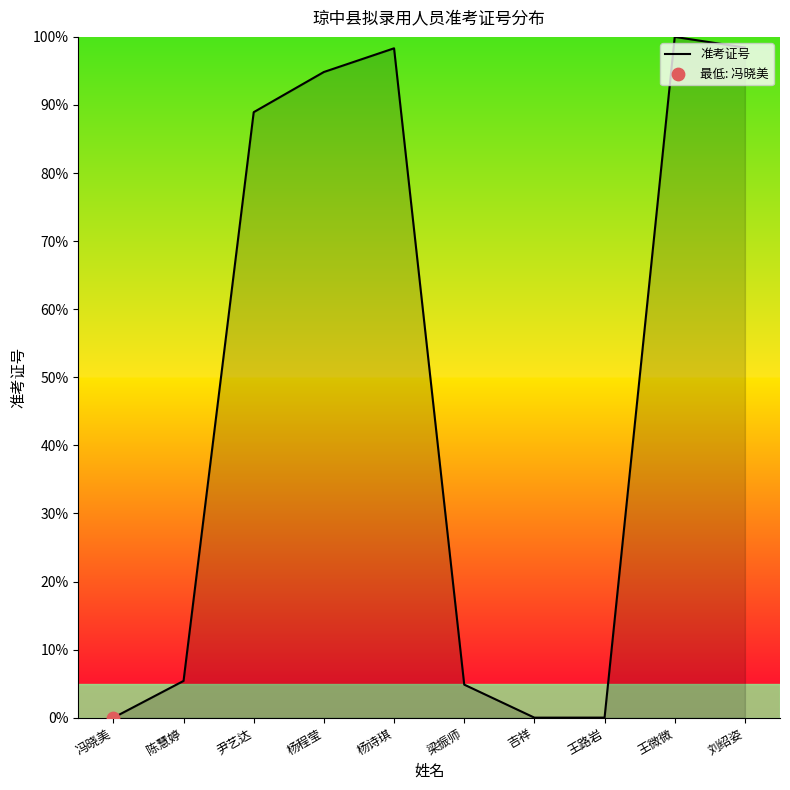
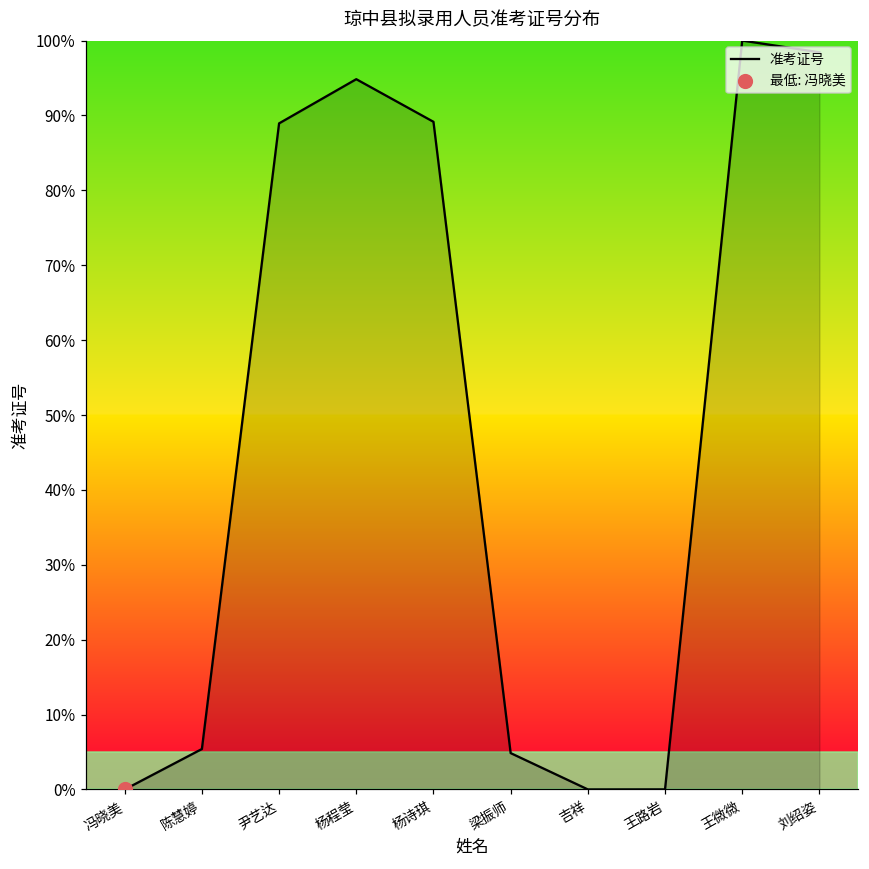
准考证号, 杨诗琪: 98% -> 89%
